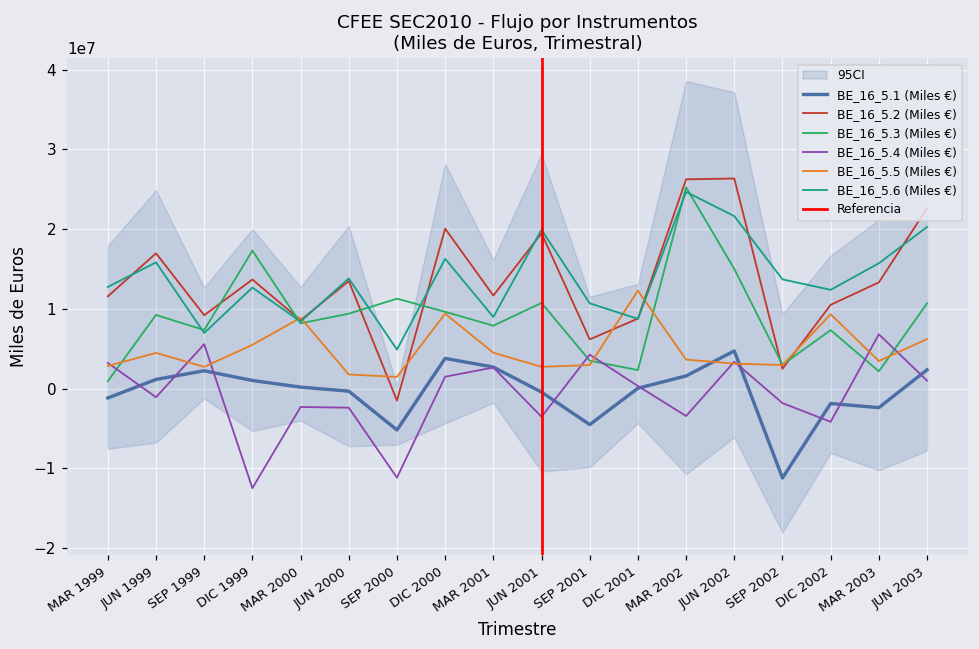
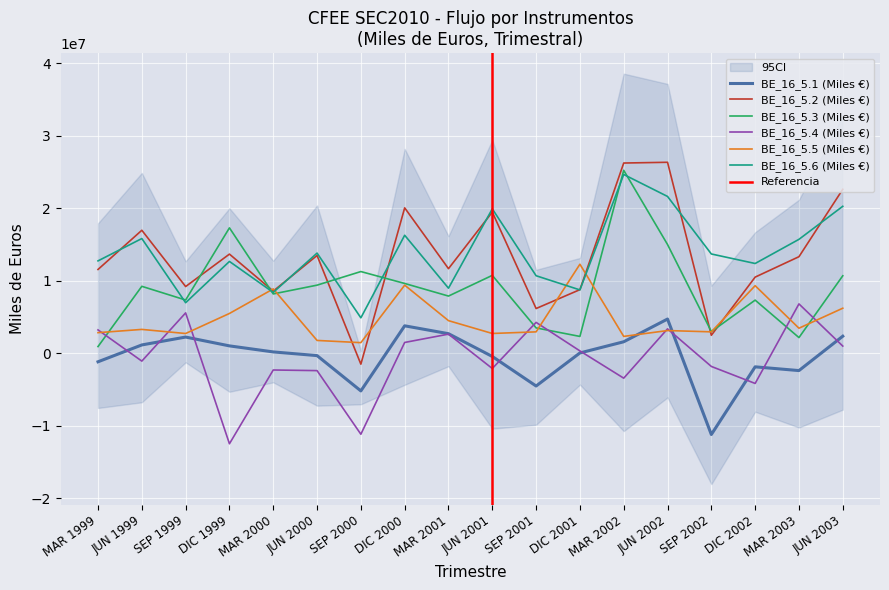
BE_16_5.5 (Miles €), JUN 1999: 4000000 -> 3000000
BE_16_5.4 (Miles €), JUN 2001: -4000000 -> -2000000
BE_16_5.5 (Miles €), MAR 2002: 4000000 -> 2000000
